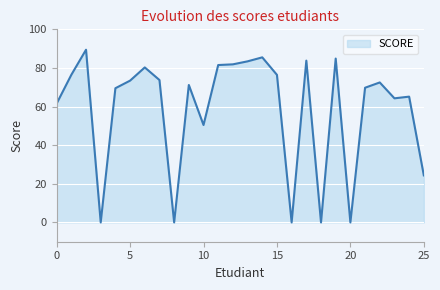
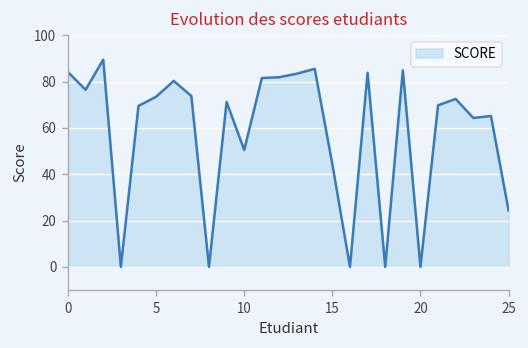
0: 62 -> 84
15: 76 -> 44
